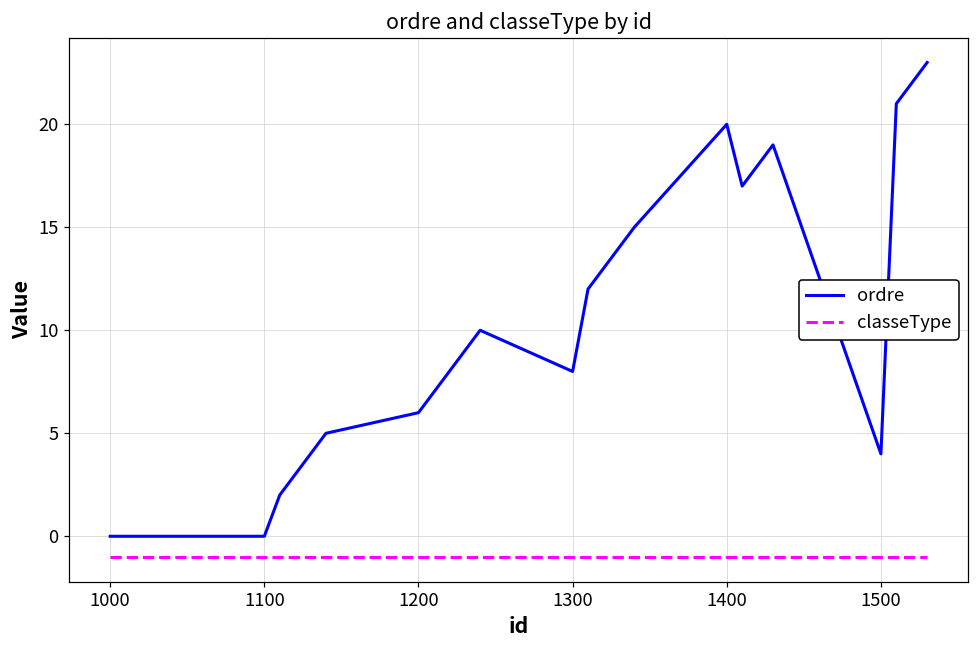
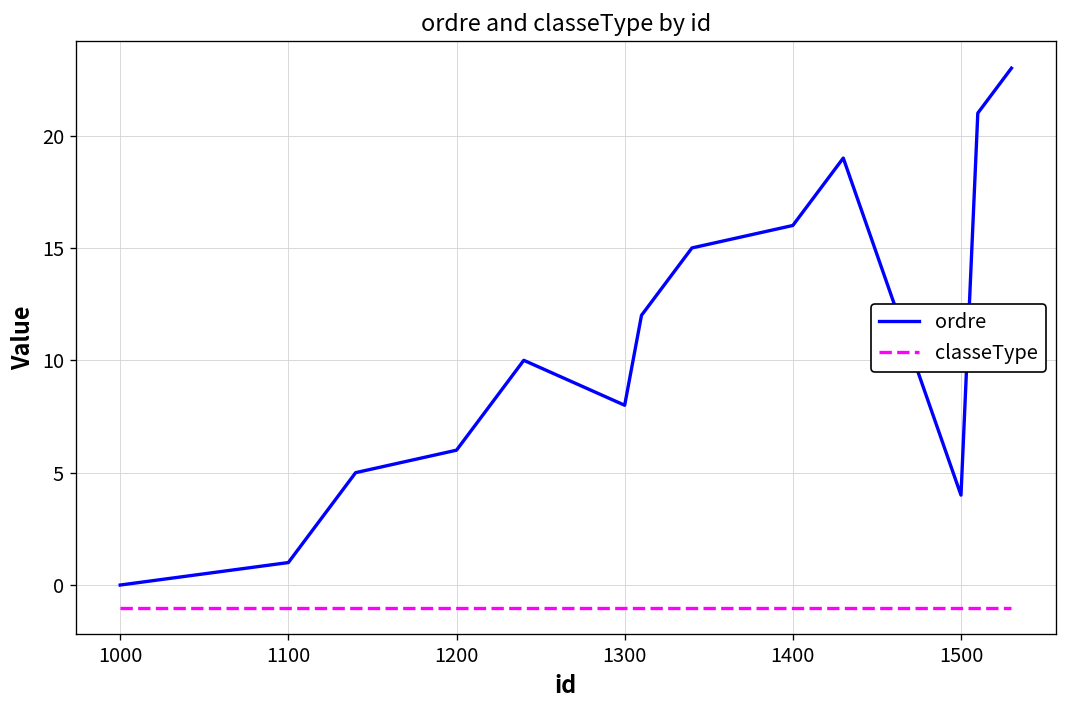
ordre, 1100: 0 -> 1
ordre, 1400: 20 -> 16
